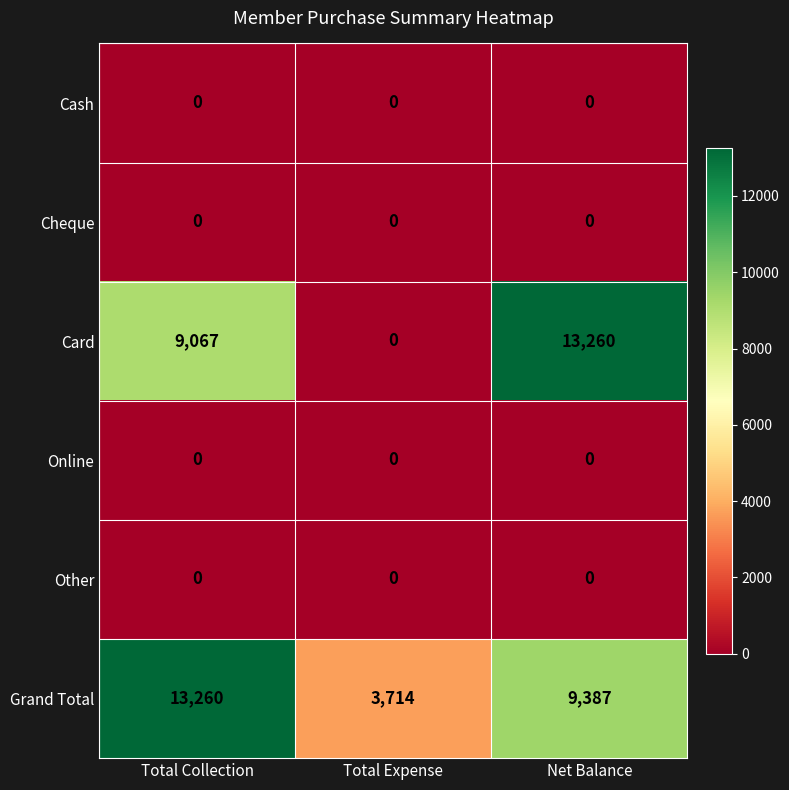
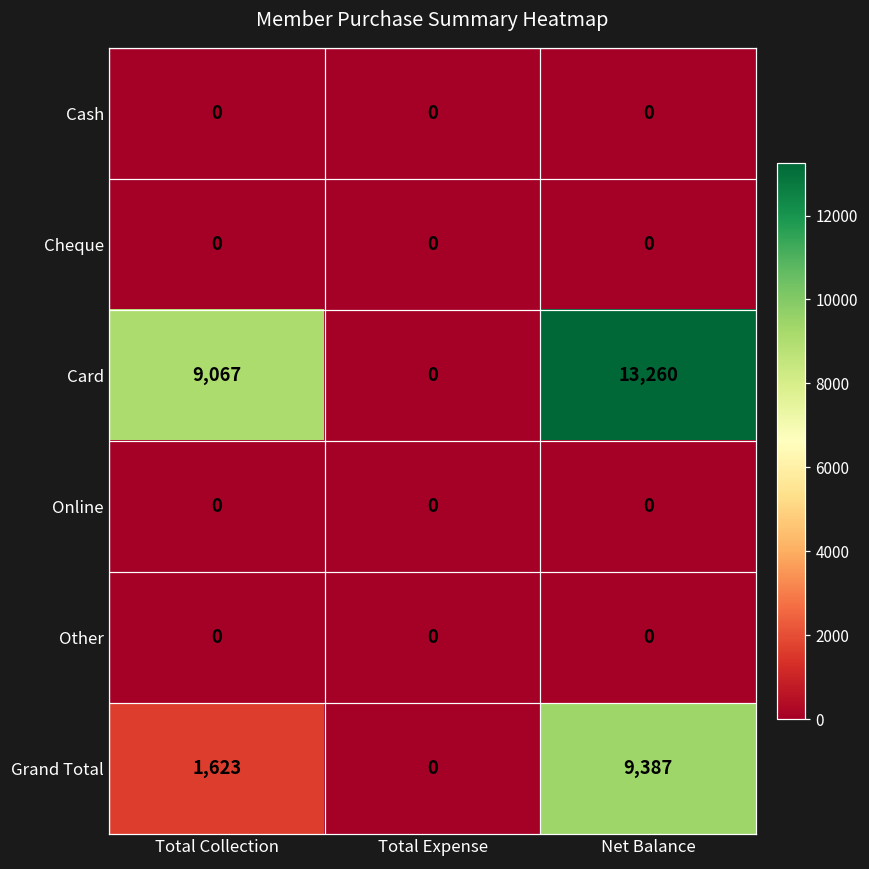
Grand Total, Total Collection: 13,260 -> 1,623
Grand Total, Total Expense: 3,714 -> 0
